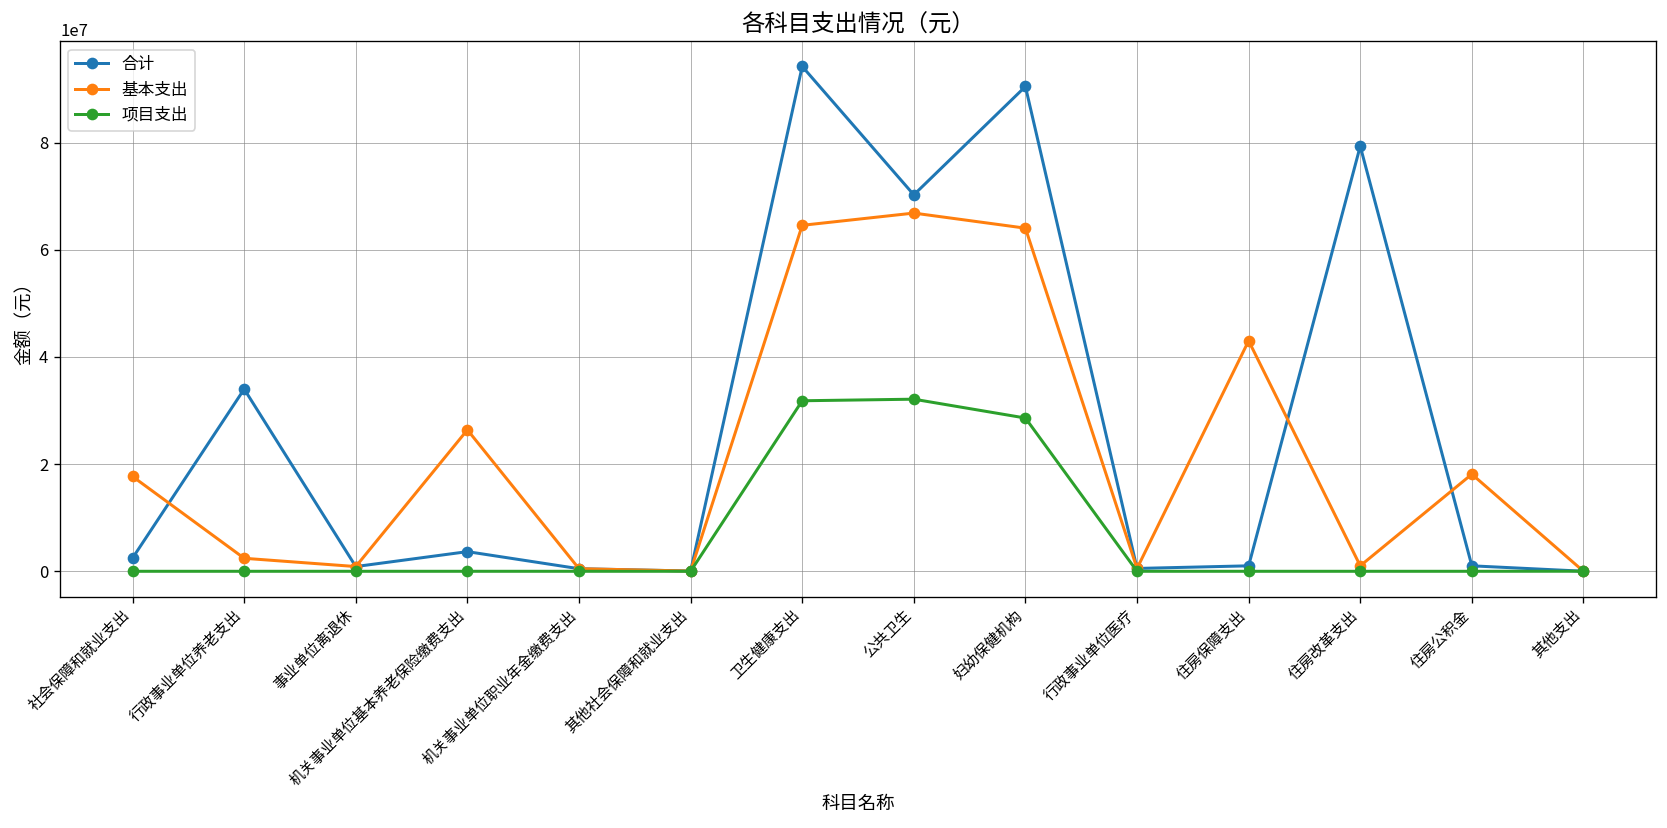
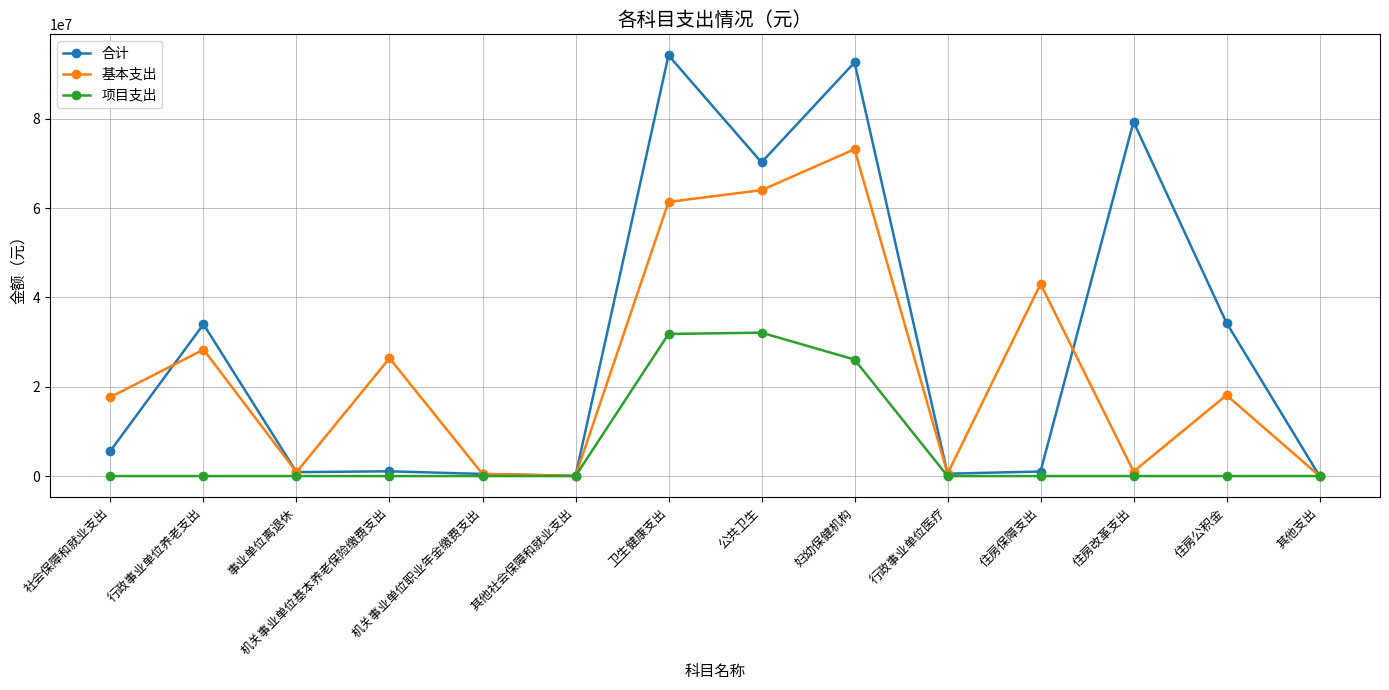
合计, 社会保障和就业支出: 2000000 -> 6000000
基本支出, 行政事业单位养老支出: 2000000 -> 28000000
合计, 机关事业单位基本养老保险缴费支出: 4000000 -> 1000000
基本支出, 卫生健康支出: 65000000 -> 61000000
基本支出, 公共卫生: 67000000 -> 64000000
合计, 妇幼保健机构: 90000000 -> 93000000
基本支出, 妇幼保健机构: 64000000 -> 73000000
项目支出, 妇幼保健机构: 29000000 -> 26000000
合计, 住房公积金: 1000000 -> 34000000
